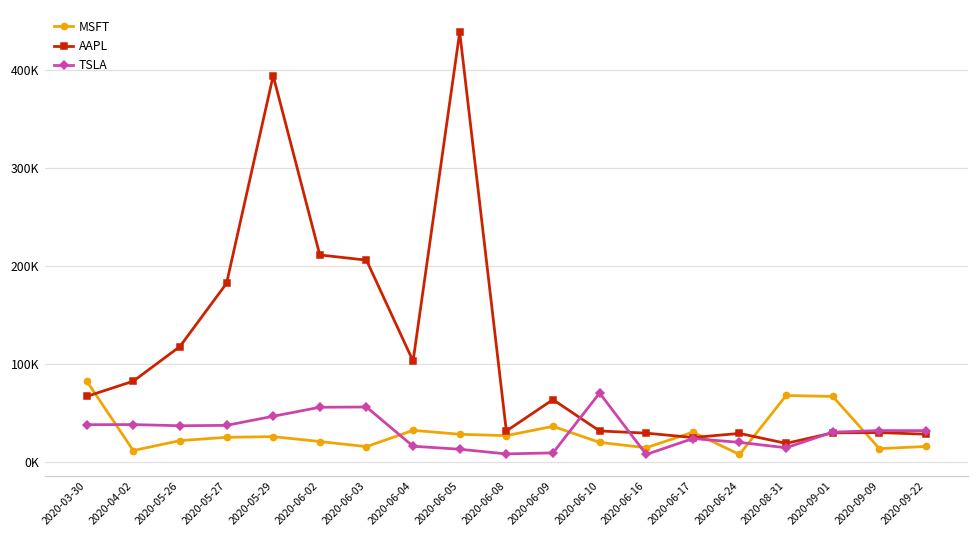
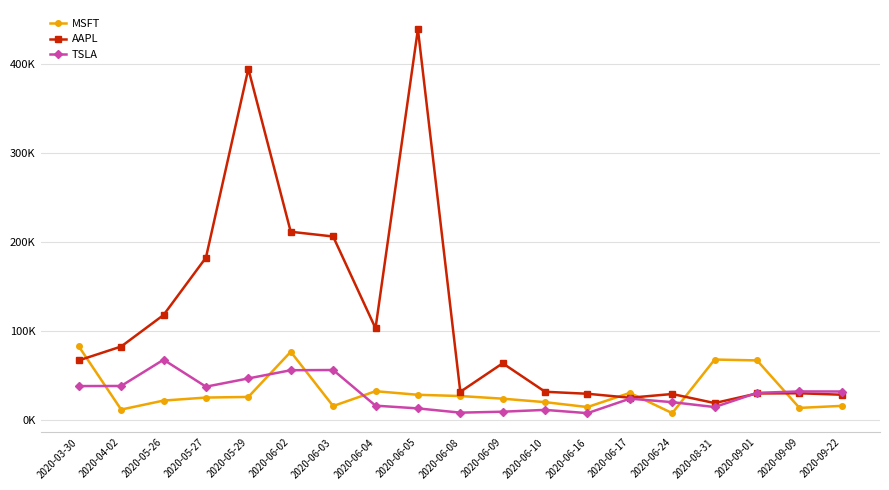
TSLA, 2020-05-26: 40000 -> 70000
MSFT, 2020-06-02: 20000 -> 80000
MSFT, 2020-06-09: 40000 -> 20000
TSLA, 2020-06-10: 70000 -> 10000
